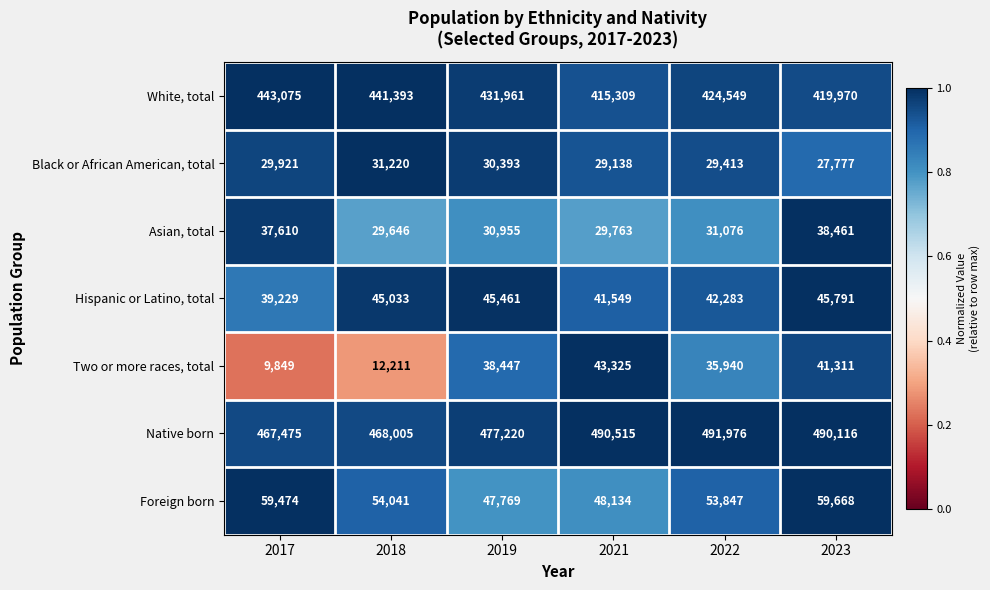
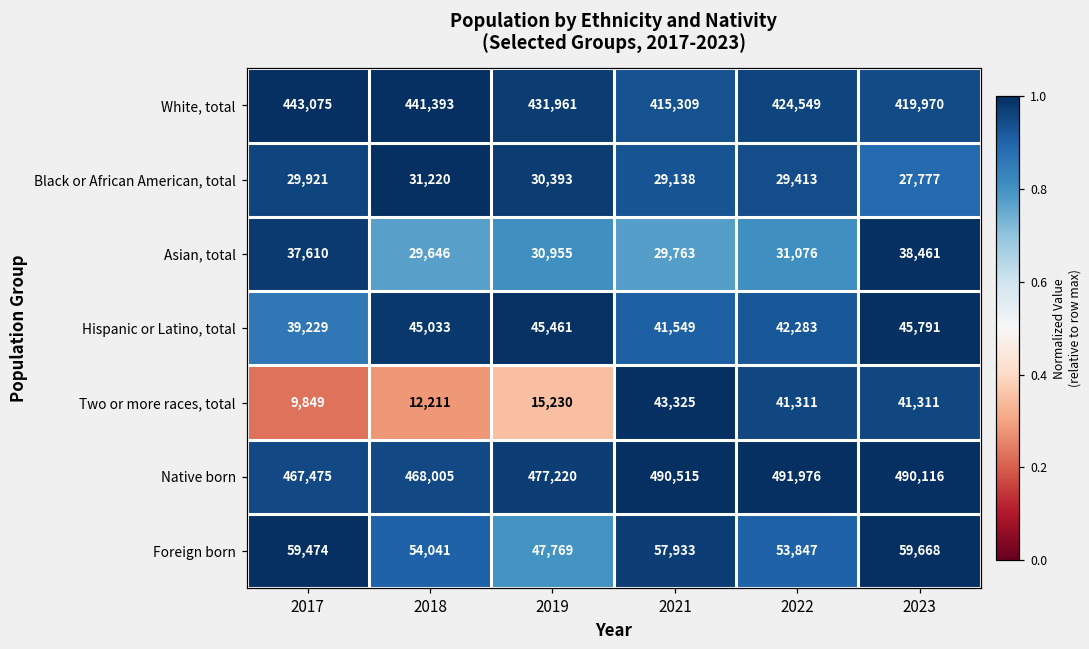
Two or more races, total, 2019: 38,447 -> 15,230
Two or more races, total, 2022: 35,940 -> 41,311
Foreign born, 2021: 48,134 -> 57,933
